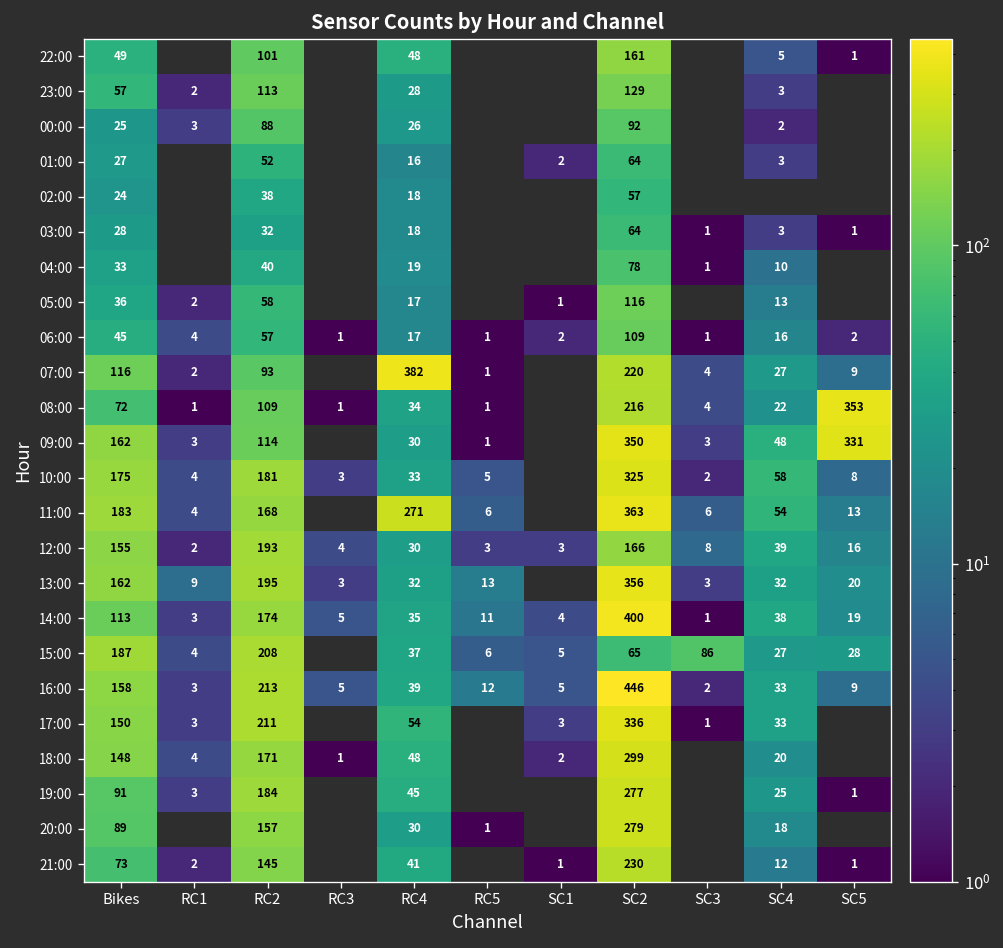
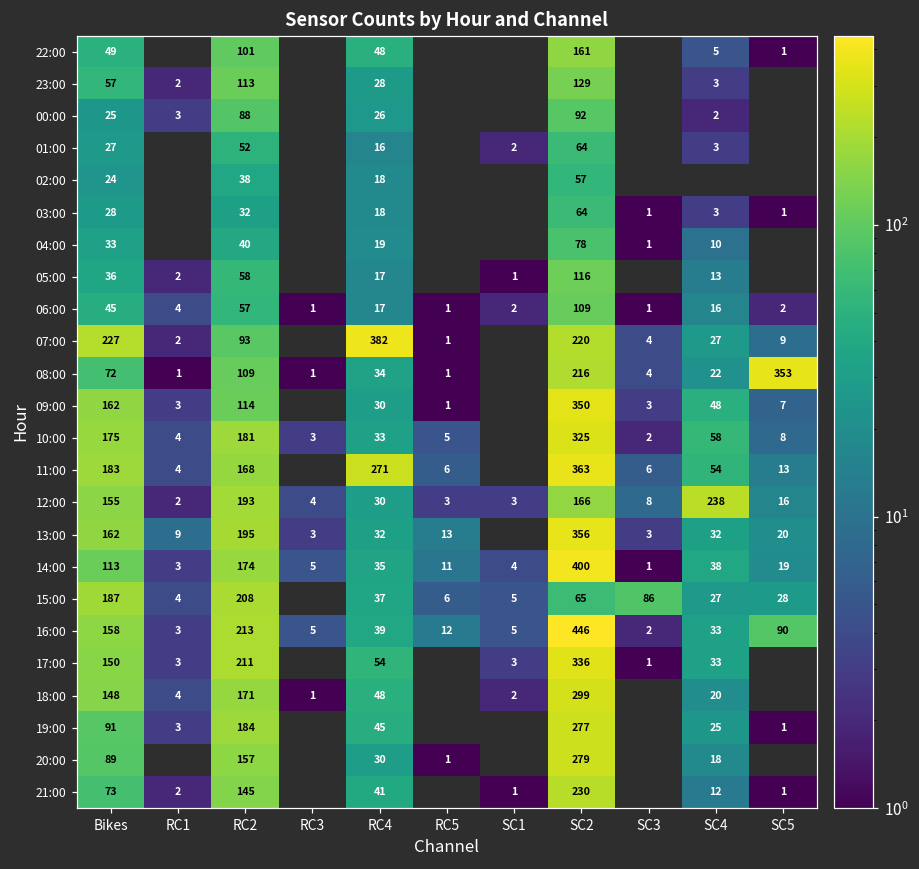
07:00, Bikes: 116 -> 227
09:00, SC5: 331 -> 7
12:00, SC4: 39 -> 238
16:00, SC5: 9 -> 90
